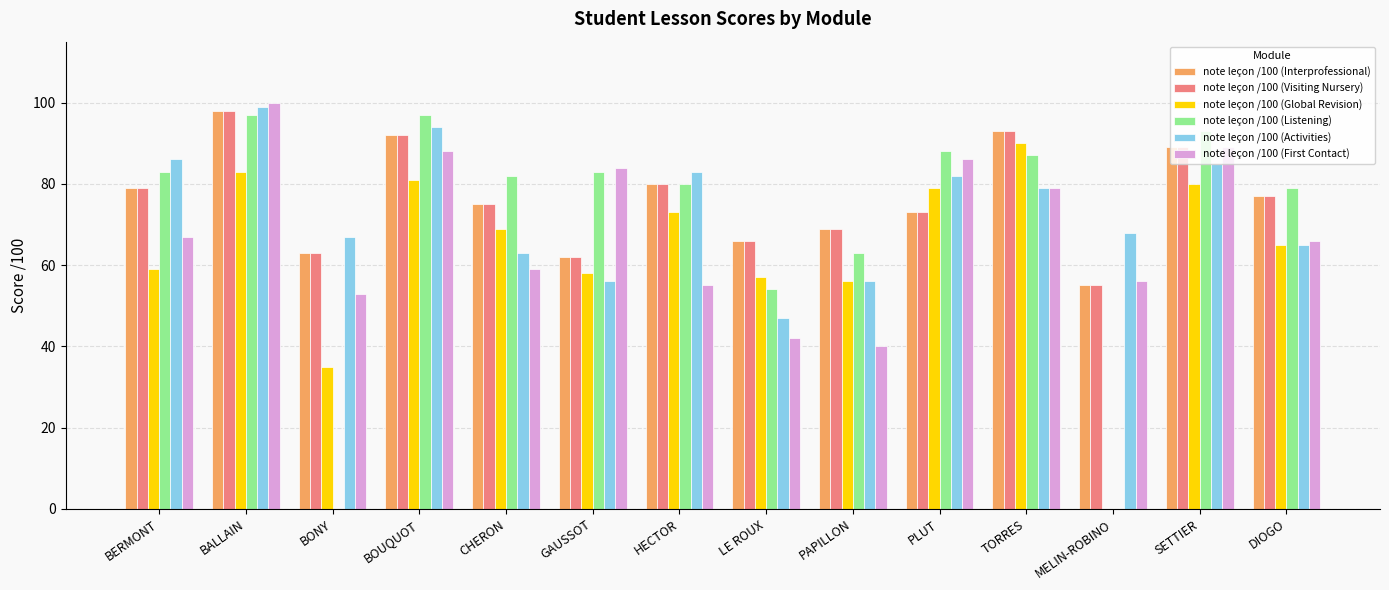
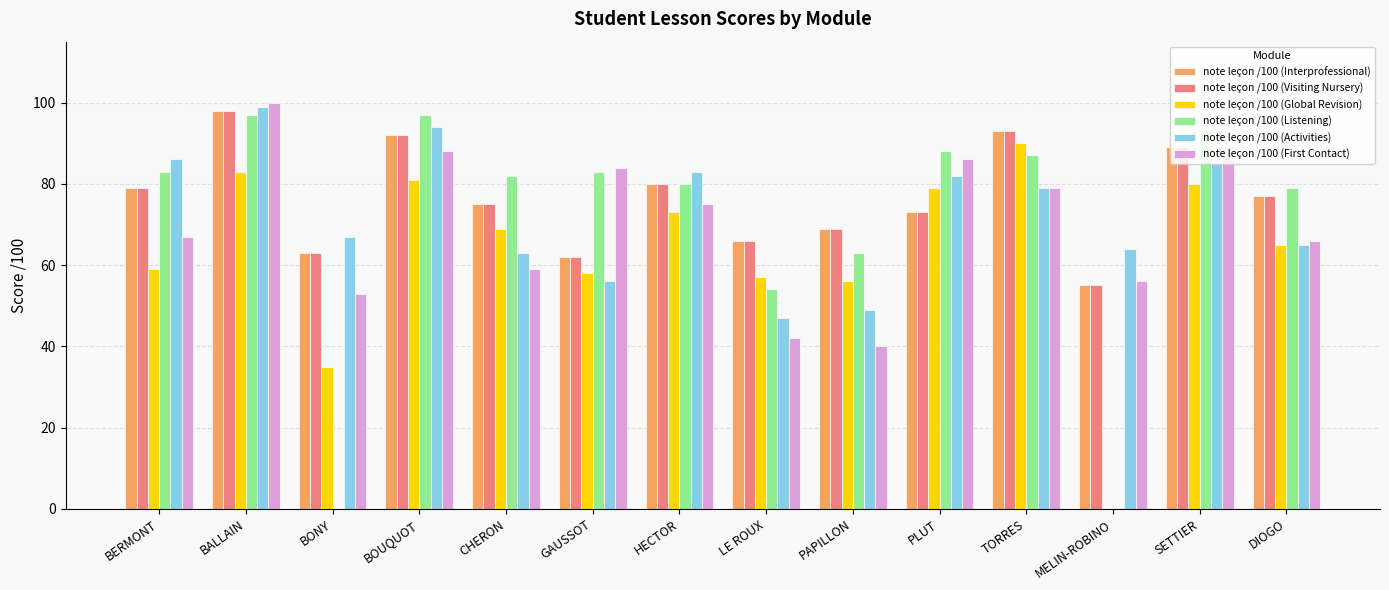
note leçon /100 (First Contact), HECTOR: 55 -> 75
note leçon /100 (Activities), PAPILLON: 56 -> 49
note leçon /100 (Activities), MELIN-ROBINO: 68 -> 64
